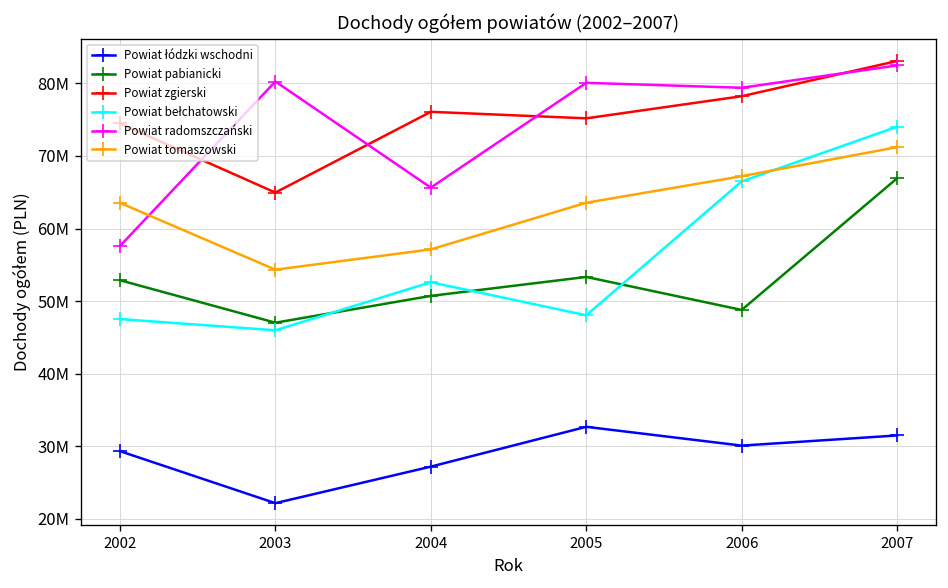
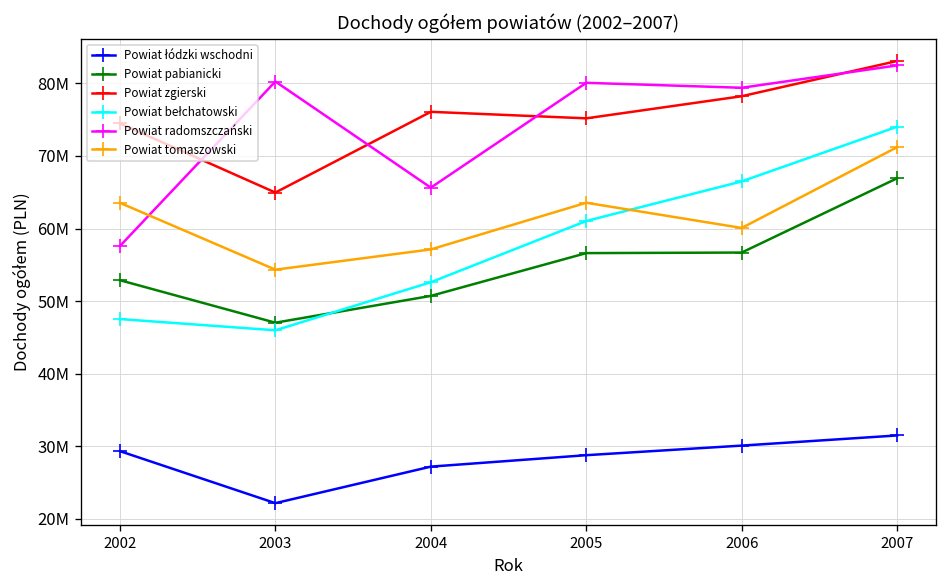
Powiat łódzki wschodni, 2005: 33000000 -> 29000000
Powiat pabianicki, 2005: 53000000 -> 57000000
Powiat bełchatowski, 2005: 48000000 -> 61000000
Powiat pabianicki, 2006: 49000000 -> 57000000
Powiat tomaszowski, 2006: 67000000 -> 60000000
